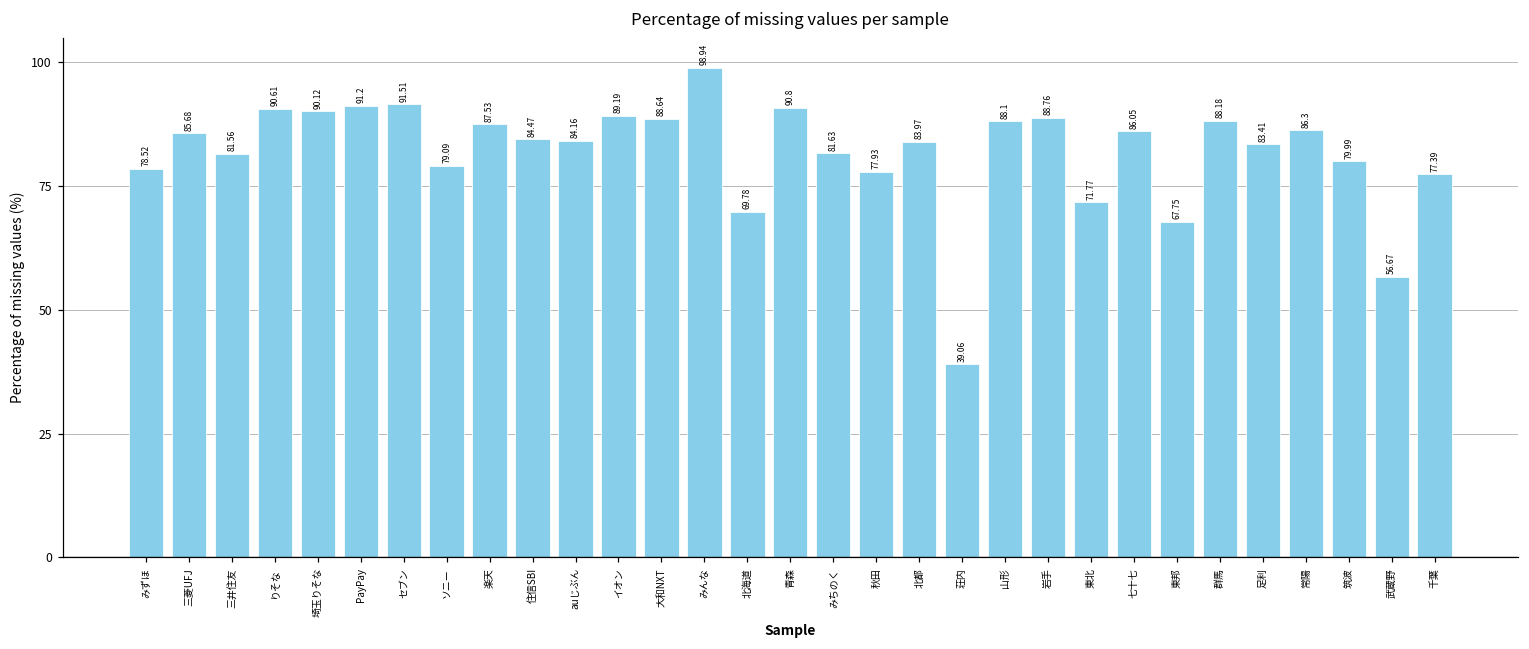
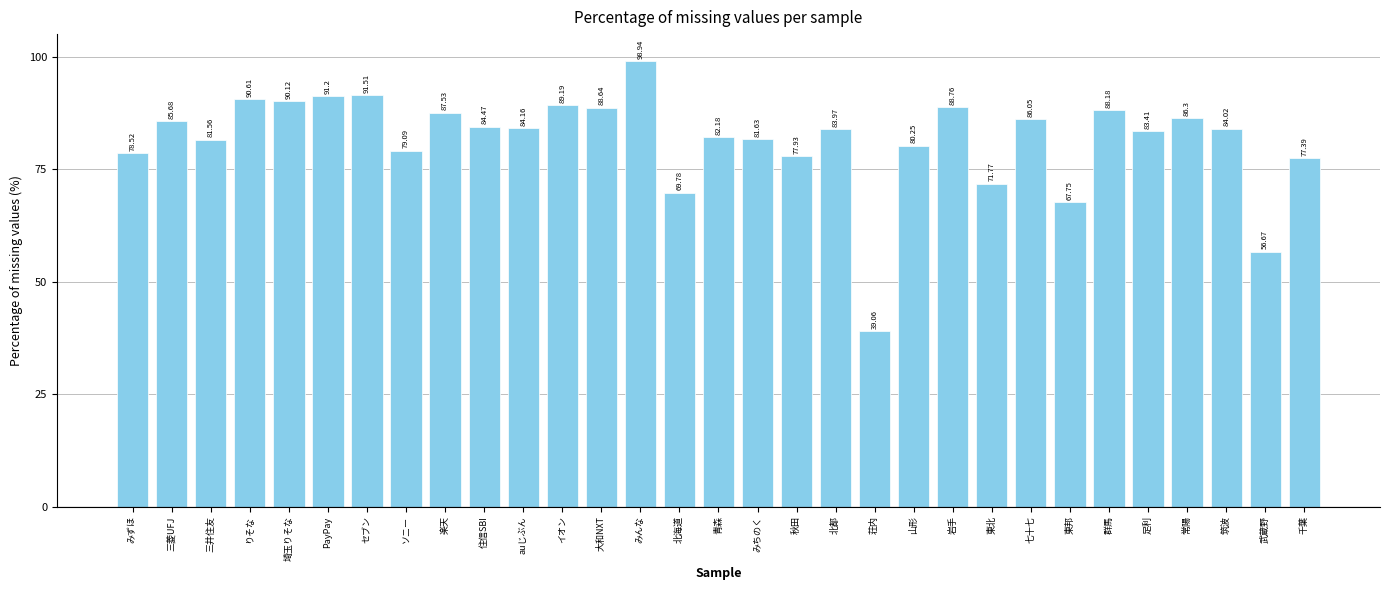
青森: 90.8 -> 82.18
山形: 88.1 -> 80.25
筑波: 79.99 -> 84.02
